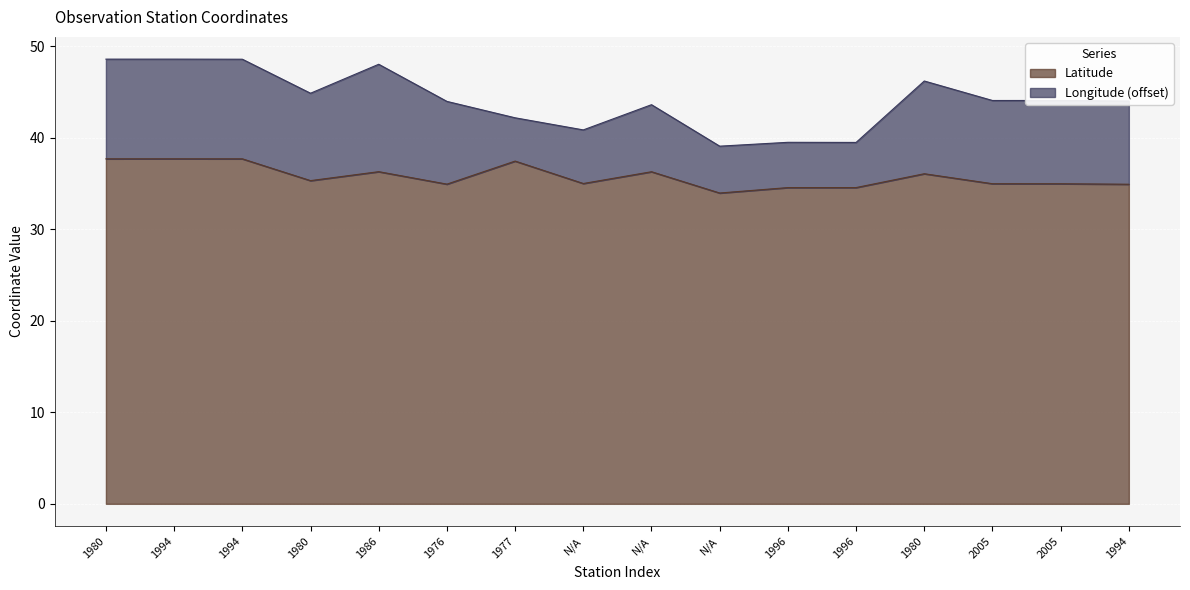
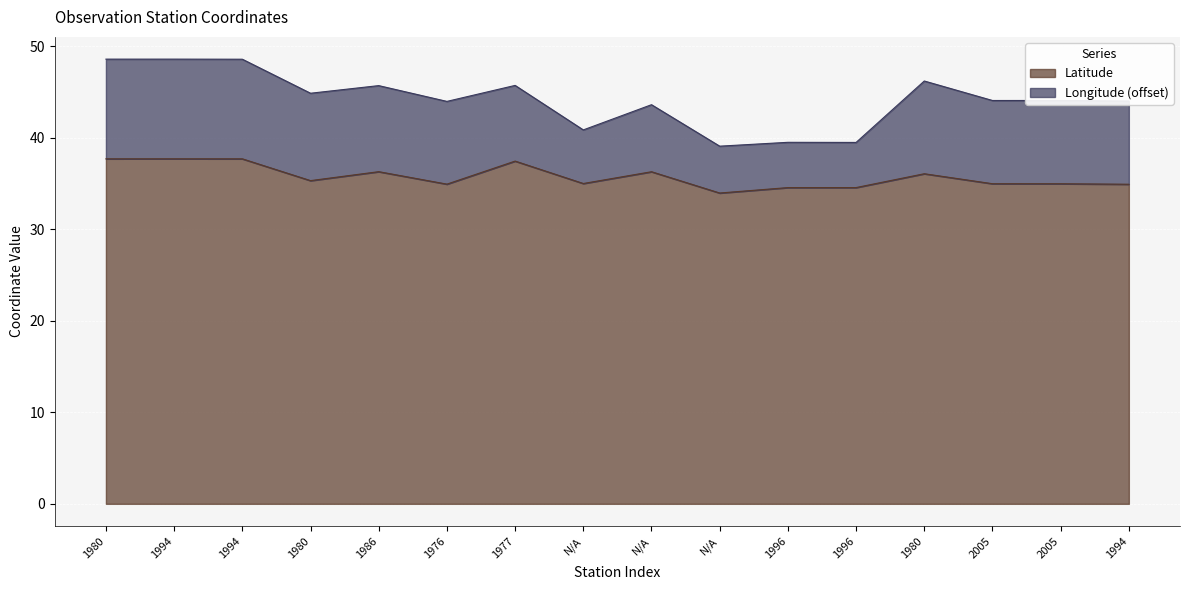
Longitude (offset), 1986: 12 -> 9
Longitude (offset), 1977: 5 -> 8
